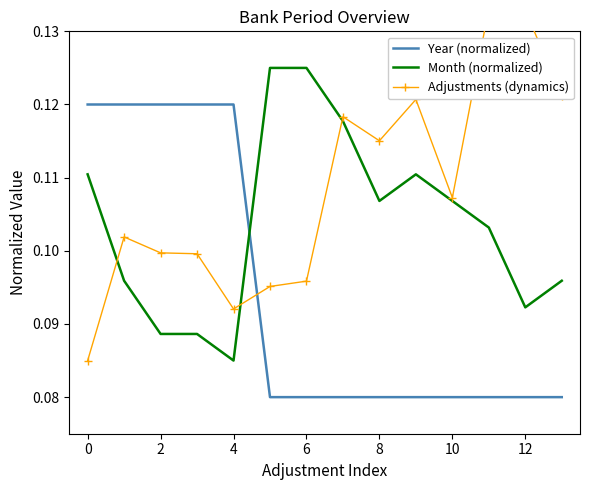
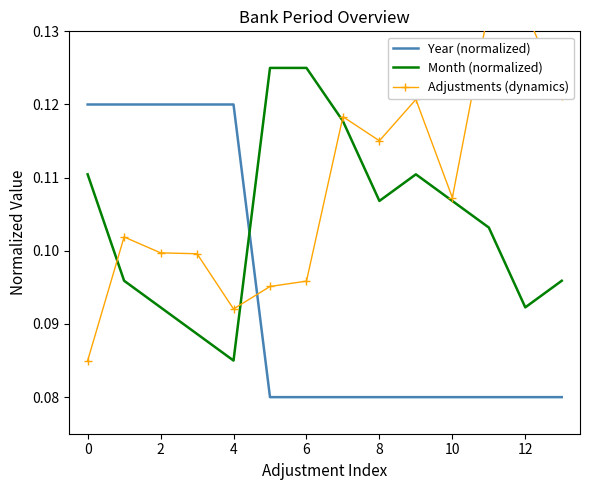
Month (normalized), 2: 0.089 -> 0.092
